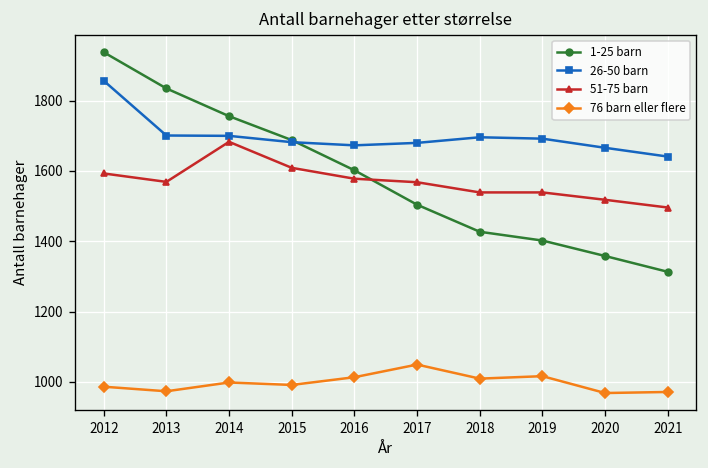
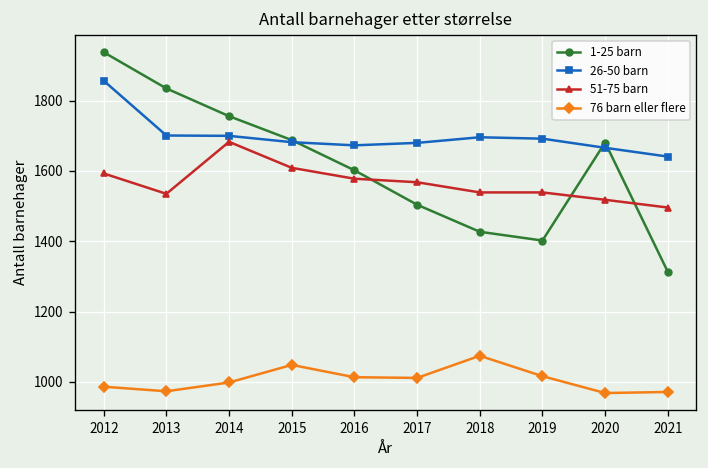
51-75 barn, 2013: 1570 -> 1540
76 barn eller flere, 2015: 990 -> 1050
76 barn eller flere, 2017: 1050 -> 1010
76 barn eller flere, 2018: 1010 -> 1070
1-25 barn, 2020: 1360 -> 1680
